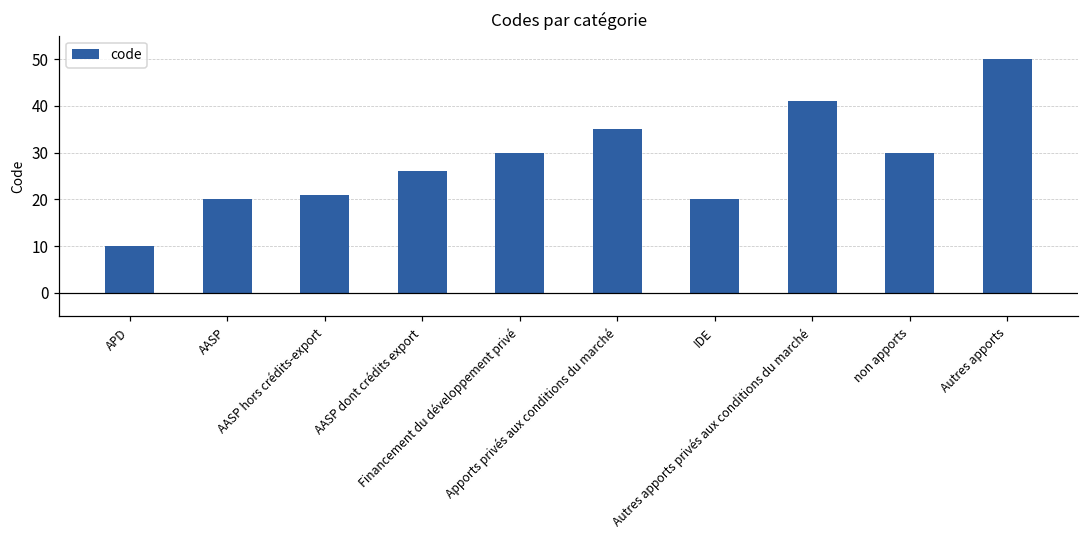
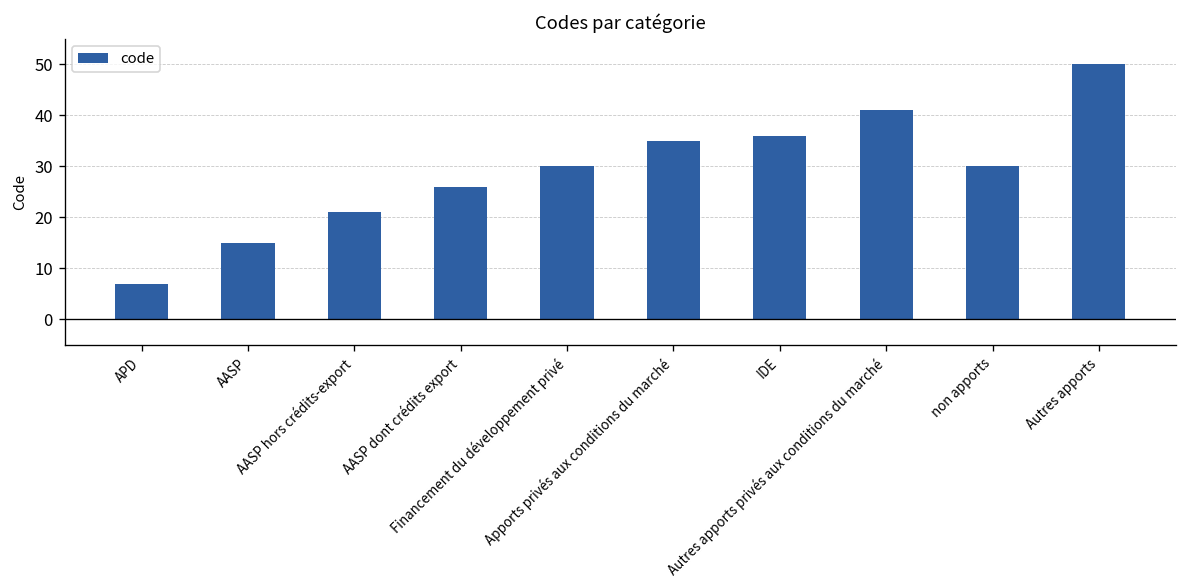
APD: 10 -> 7
AASP: 20 -> 15
IDE: 20 -> 36
